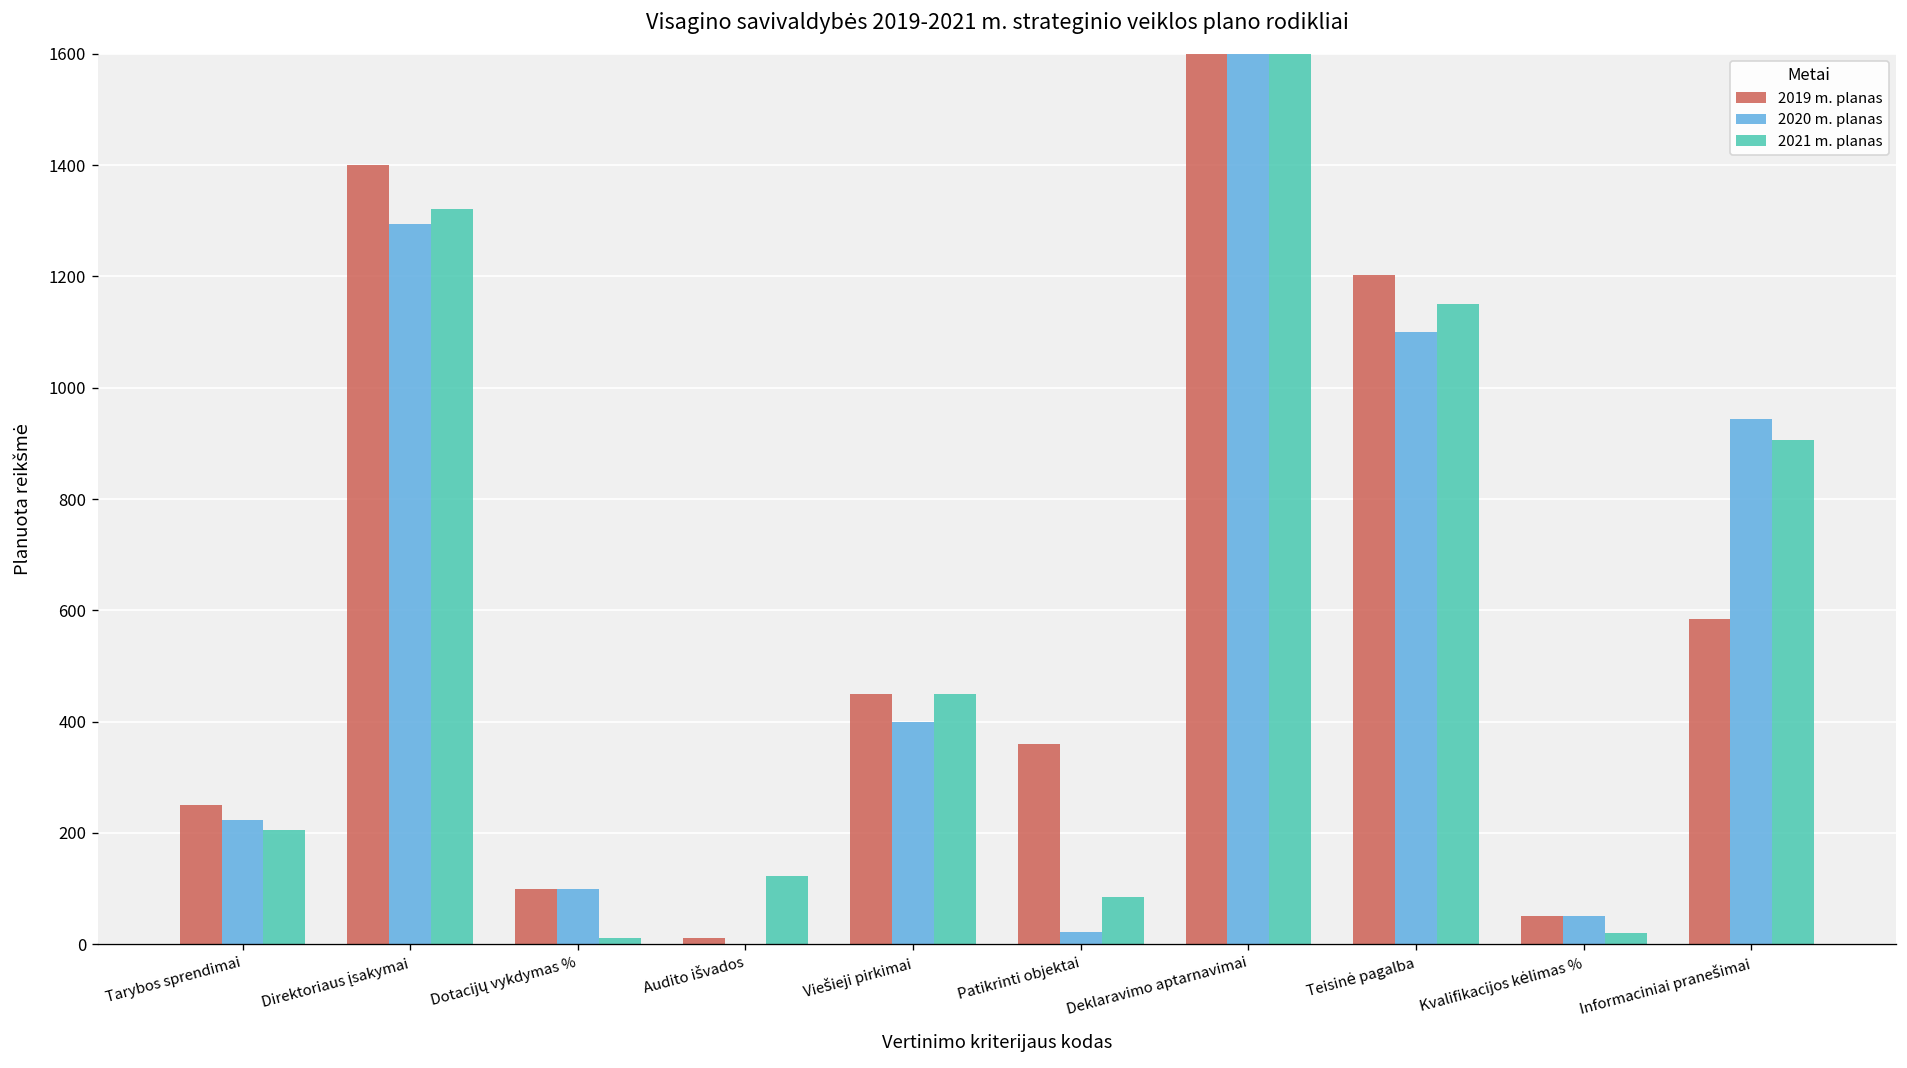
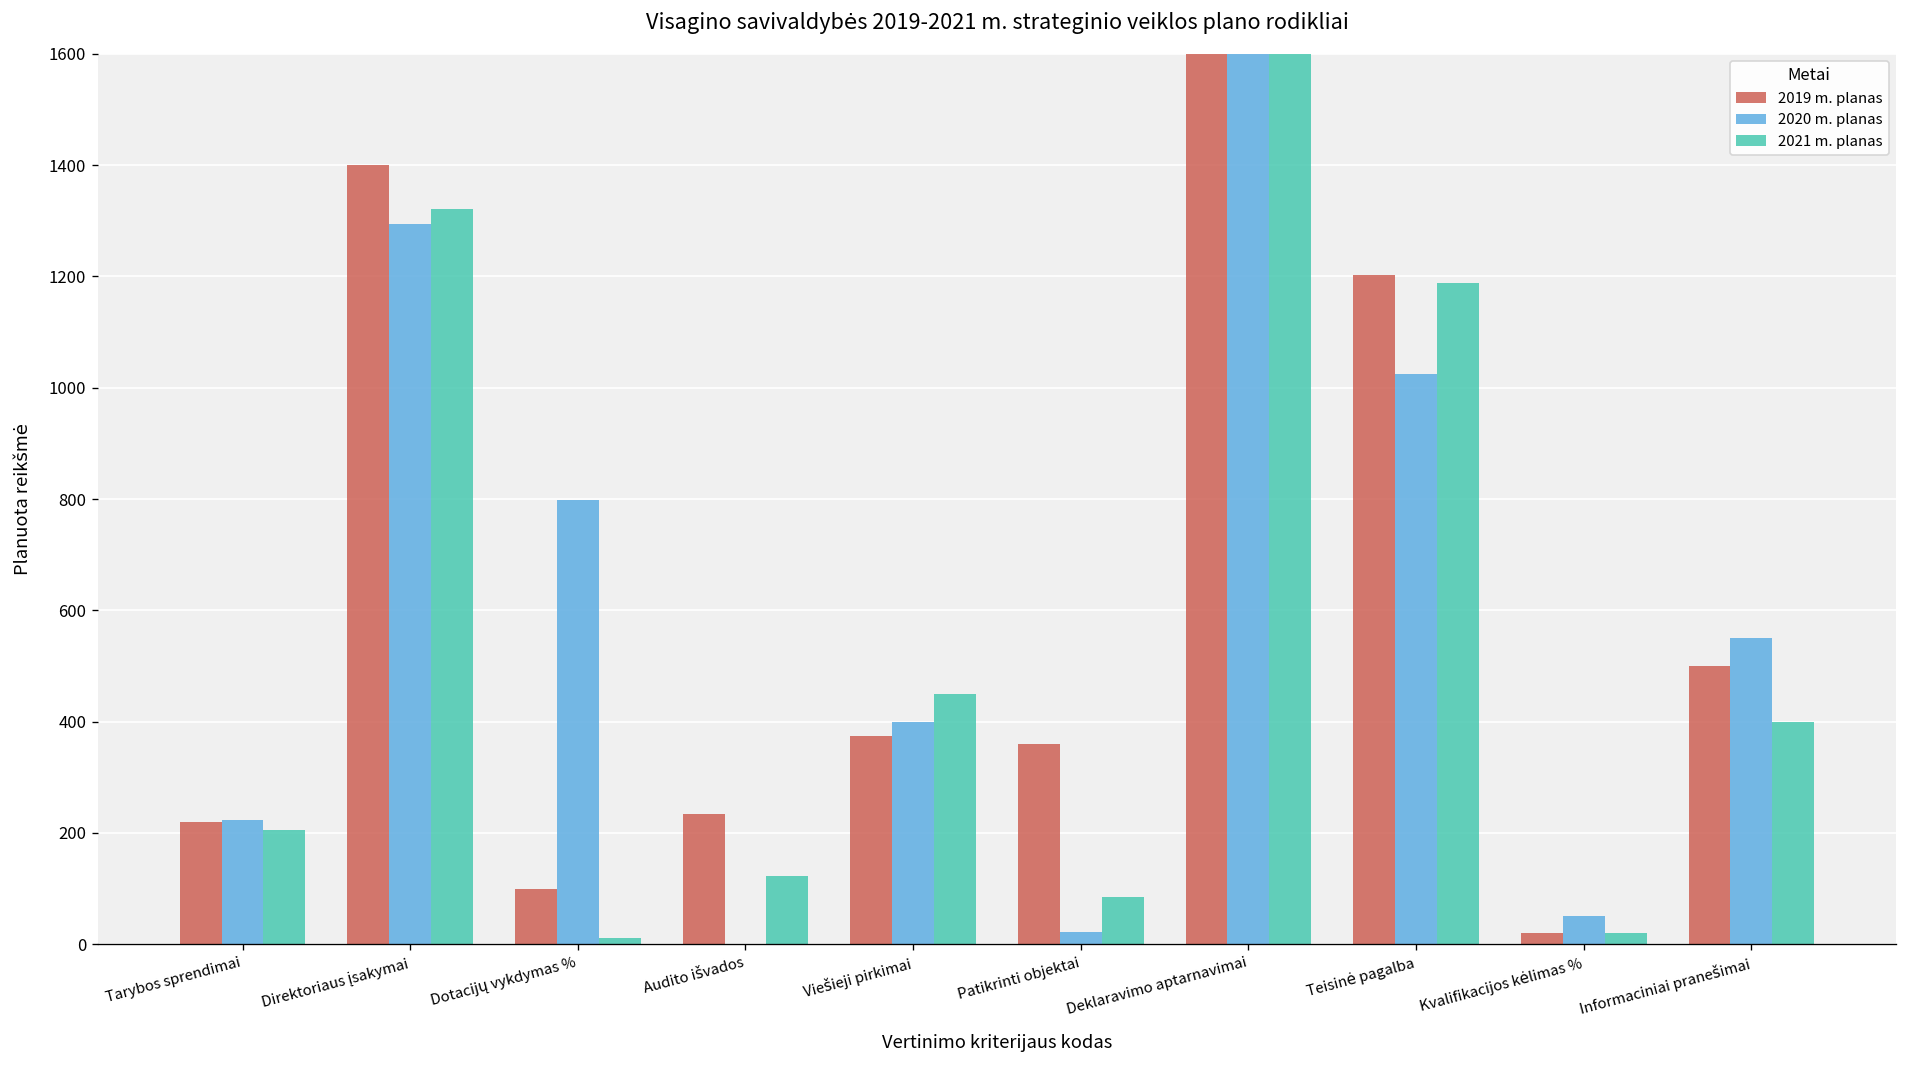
2019 m. planas, Tarybos sprendimai: 250 -> 220
2020 m. planas, Dotacijų vykdymas %: 100 -> 800
2019 m. planas, Audito išvados: 10 -> 230
2019 m. planas, Viešieji pirkimai: 450 -> 380
2020 m. planas, Teisinė pagalba: 1100 -> 1030
2021 m. planas, Teisinė pagalba: 1150 -> 1190
2019 m. planas, Kvalifikacijos kėlimas %: 50 -> 20
2019 m. planas, Informaciniai pranešimai: 590 -> 500
2020 m. planas, Informaciniai pranešimai: 940 -> 550
2021 m. planas, Informaciniai pranešimai: 910 -> 400
